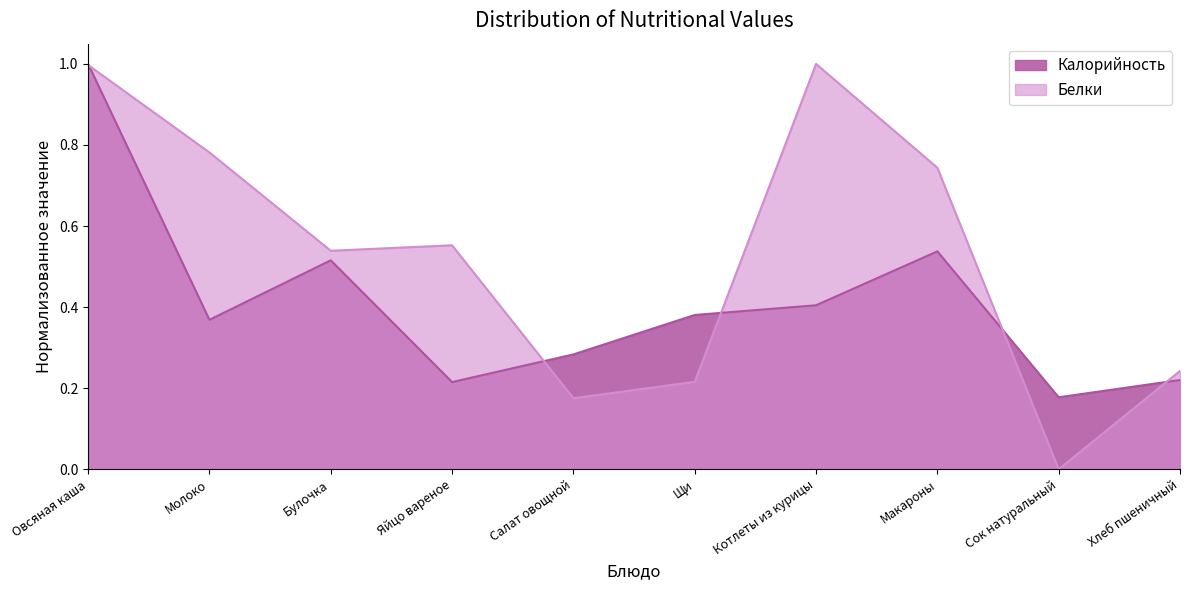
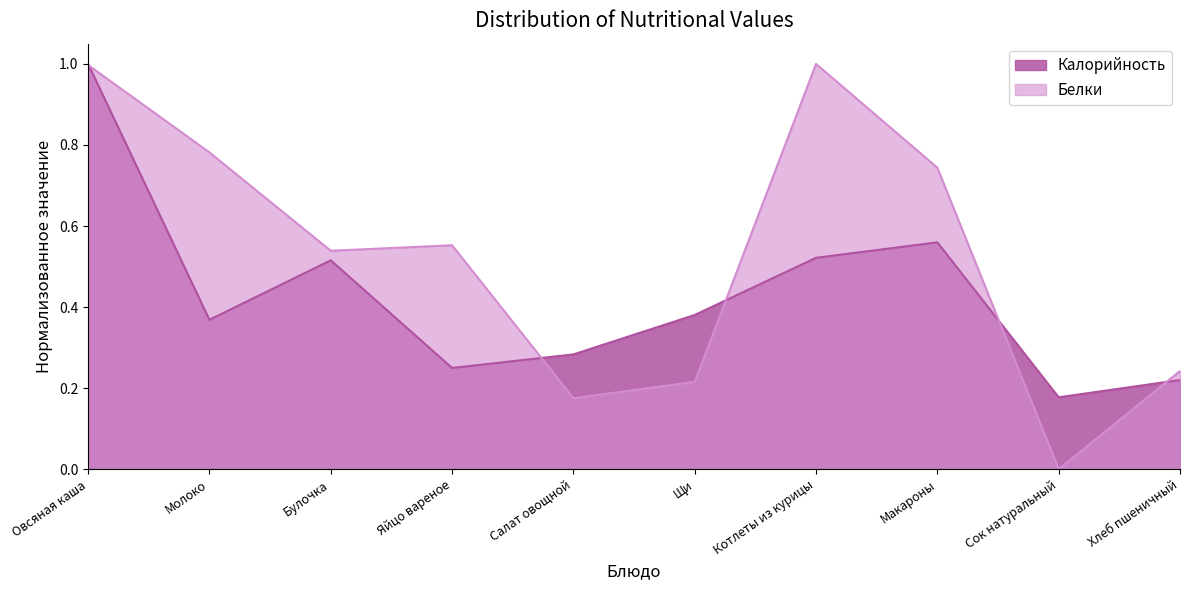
Калорийность, Яйцо вареное: 0.22 -> 0.25
Калорийность, Котлеты из курицы: 0.40 -> 0.52
Калорийность, Макароны: 0.54 -> 0.56
